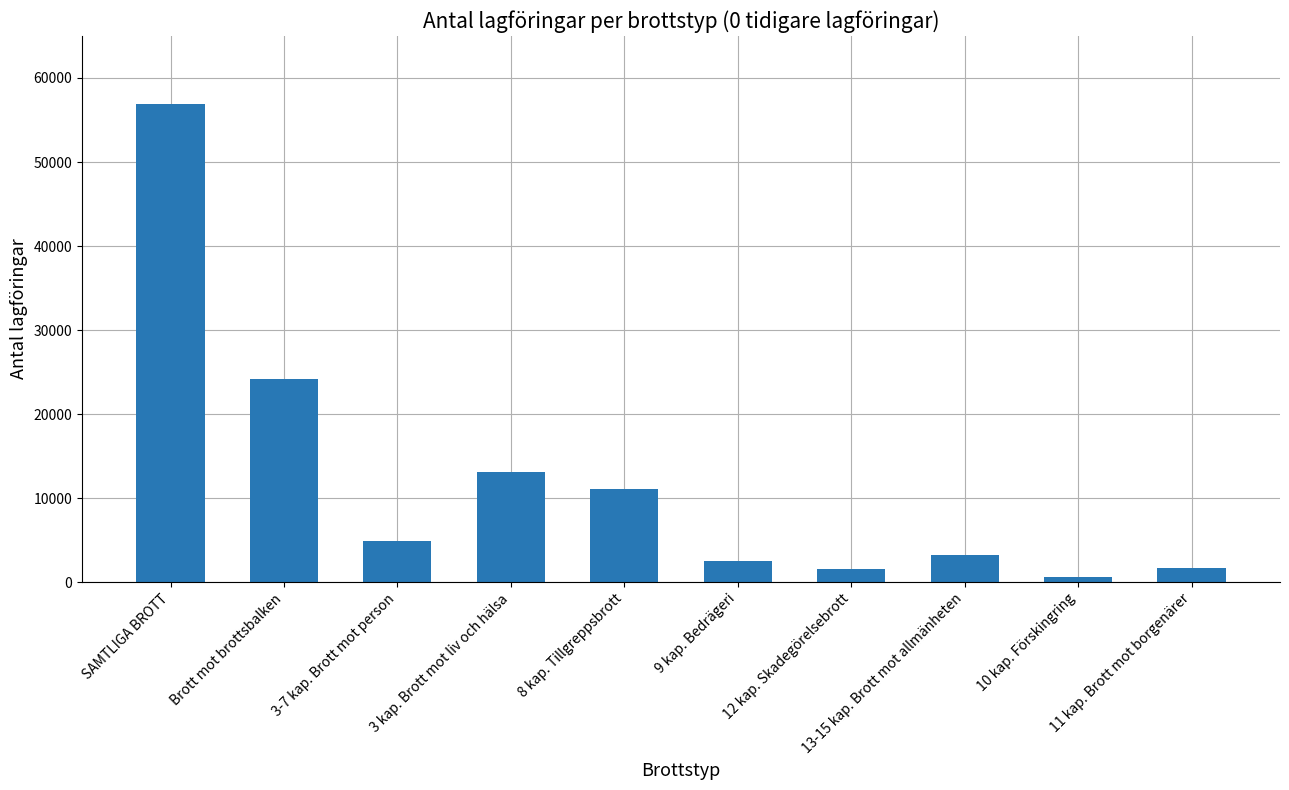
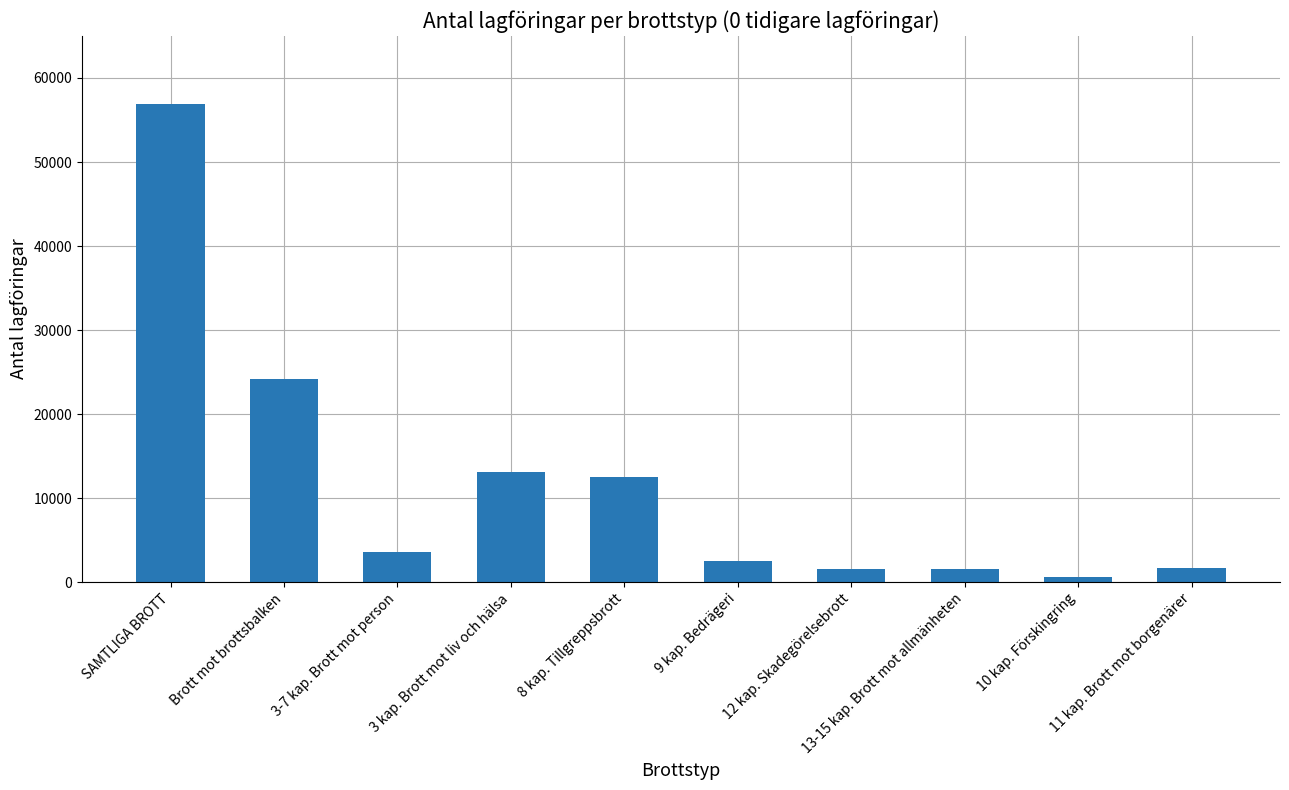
3-7 kap. Brott mot person: 5000 -> 4000
8 kap. Tillgreppsbrott: 11000 -> 13000
13-15 kap. Brott mot allmänheten: 3000 -> 2000
